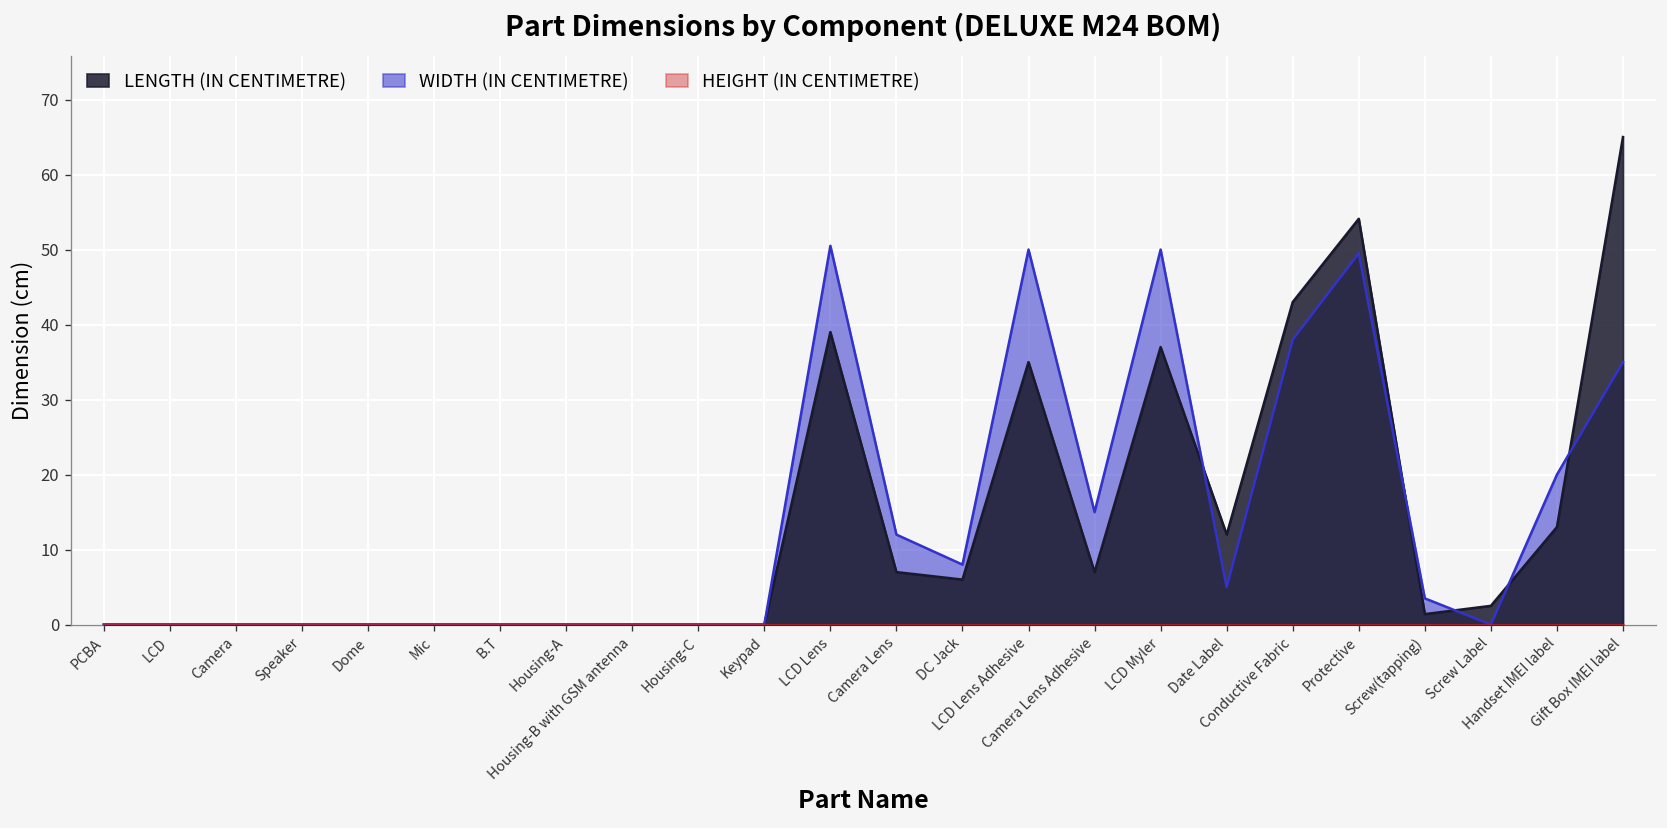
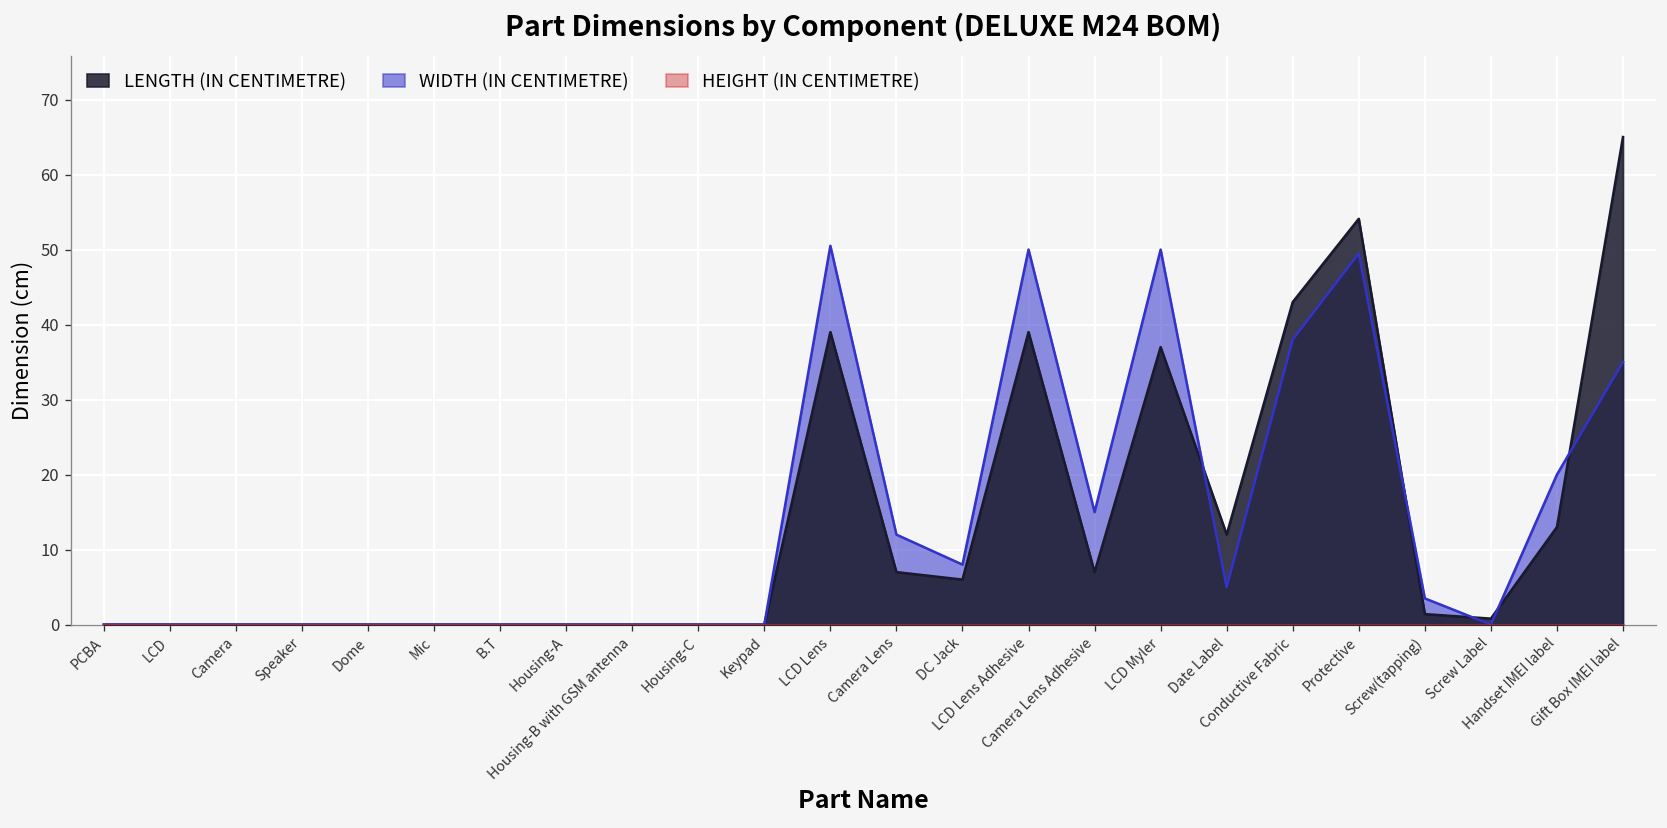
LENGTH (IN CENTIMETRE), LCD Lens Adhesive: 35 -> 39
LENGTH (IN CENTIMETRE), Screw Label: 3 -> 1
